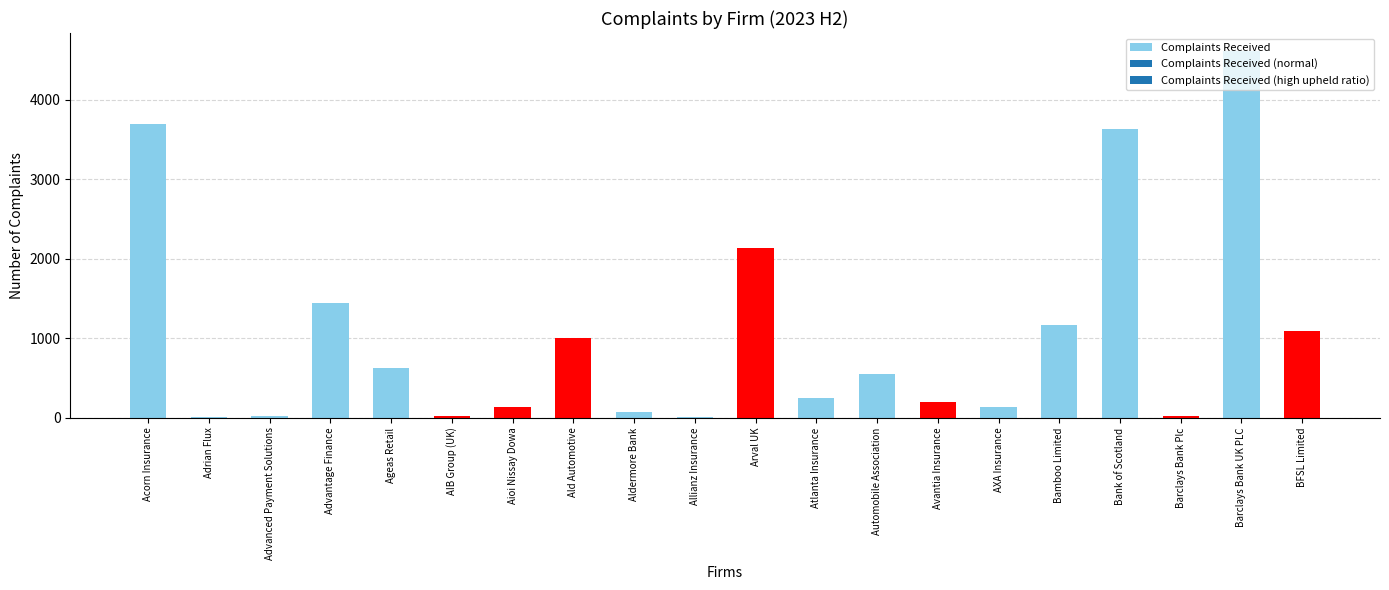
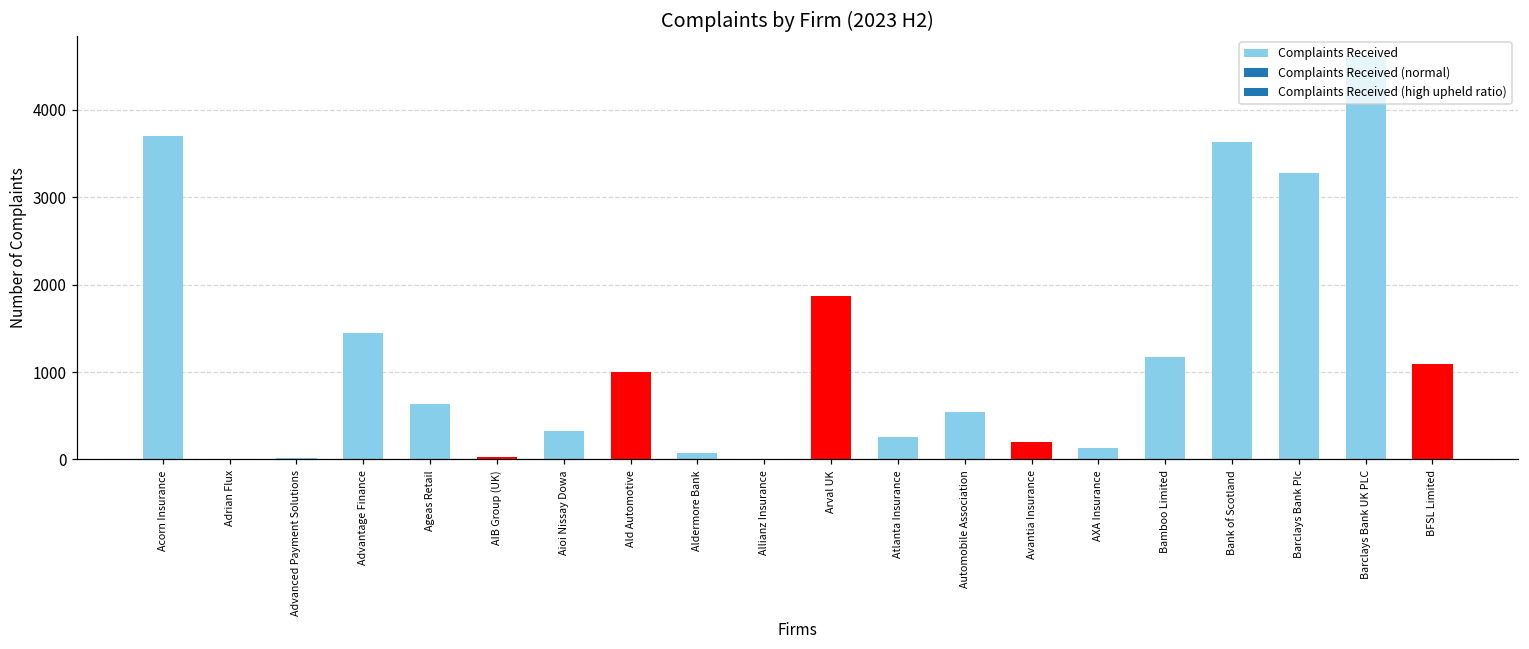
Aioi Nissay Dowa: 100 -> 300
Arval UK: 2100 -> 1900
Barclays Bank Plc: 0 -> 3300
